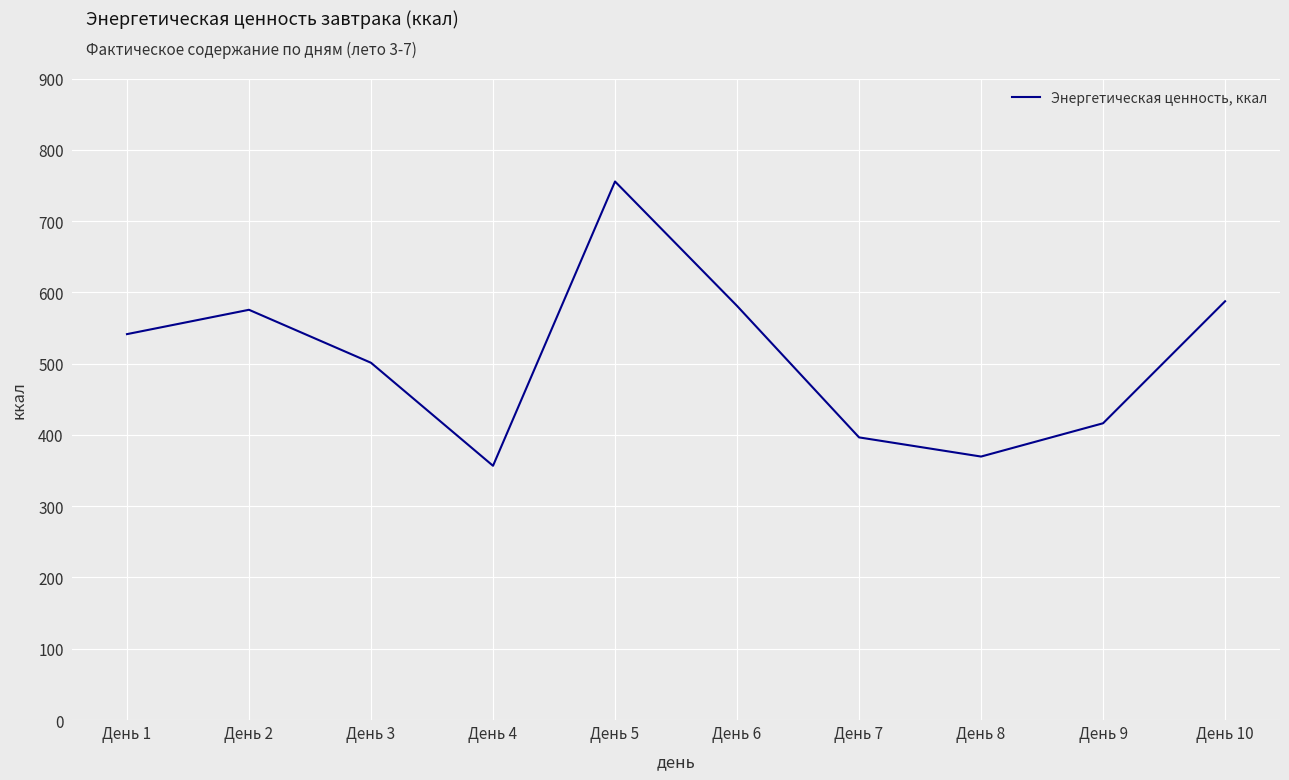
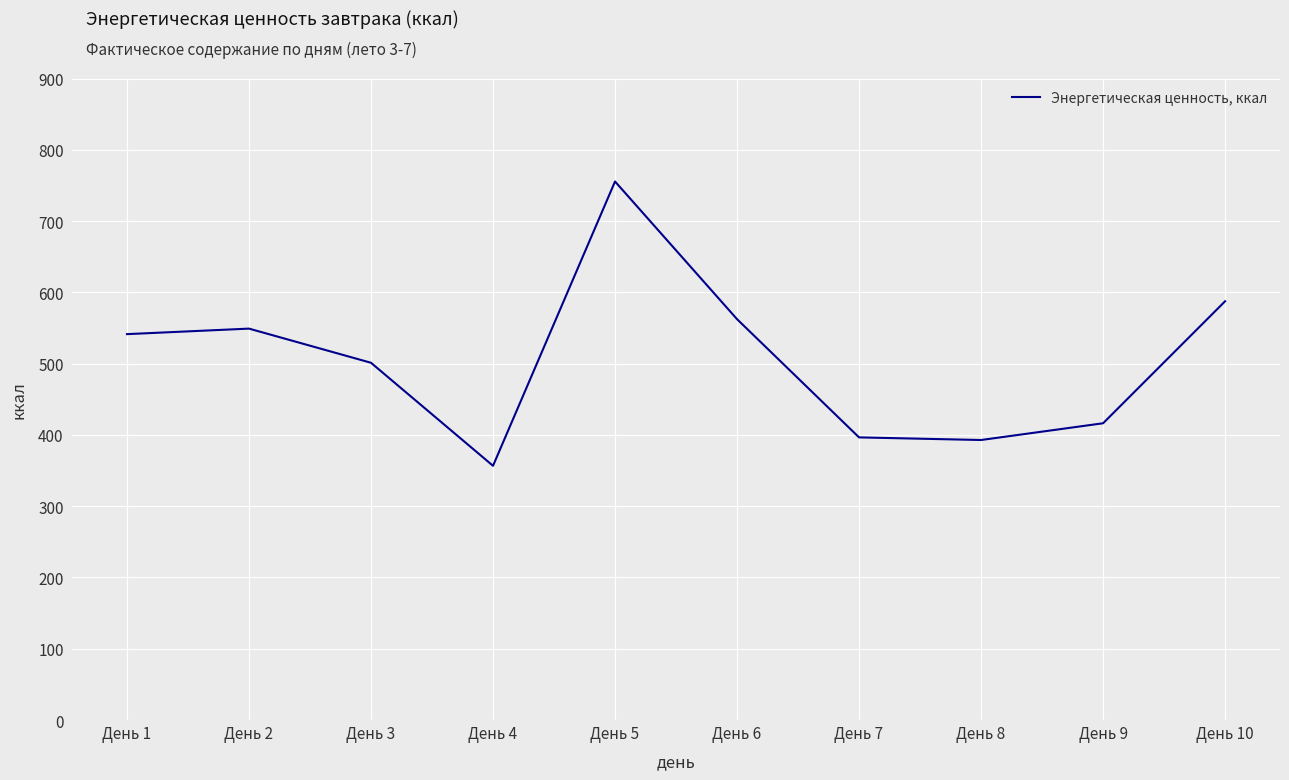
День 2: 580 -> 550
День 6: 580 -> 560
День 8: 370 -> 390
